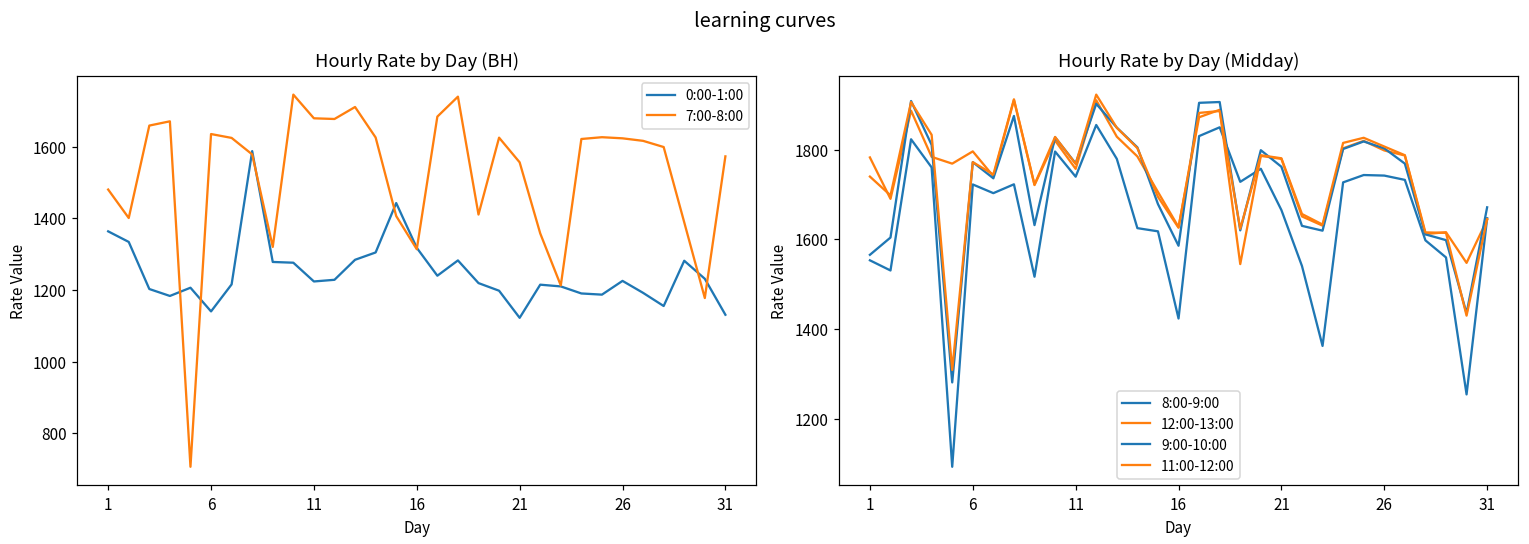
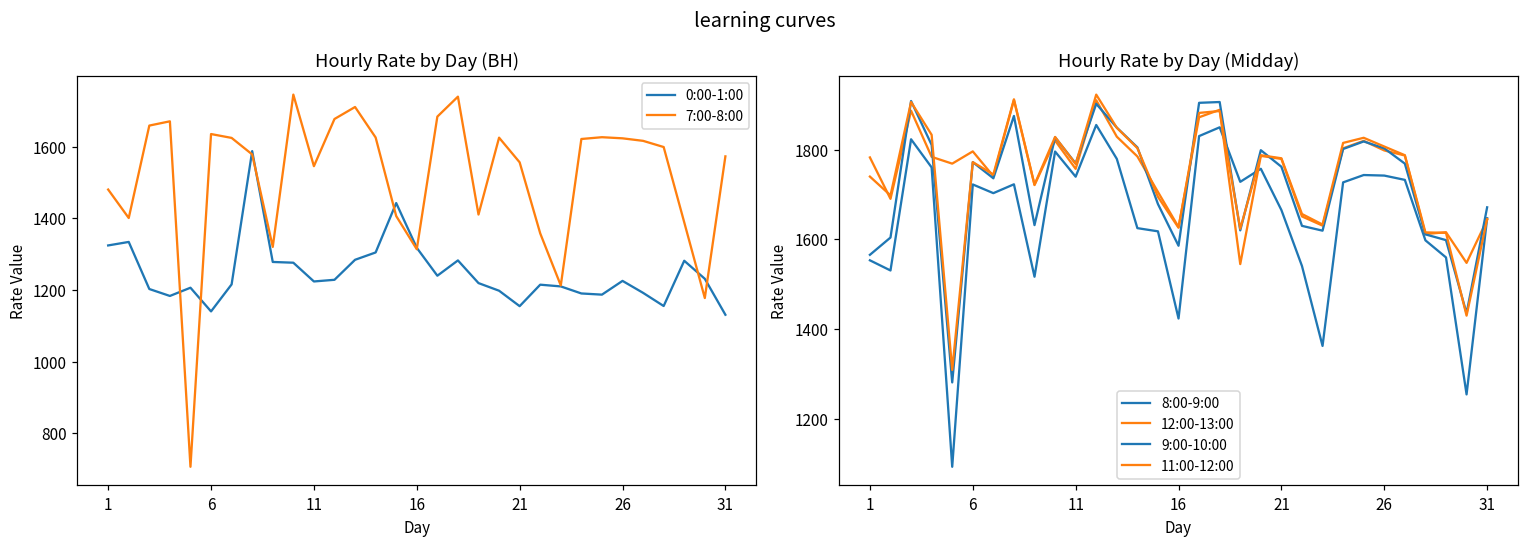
Hourly Rate by Day (ВН), 0:00-1:00, 1: 1360 -> 1320
Hourly Rate by Day (ВН), 7:00-8:00, 11: 1680 -> 1550
Hourly Rate by Day (ВН), 0:00-1:00, 21: 1120 -> 1150
